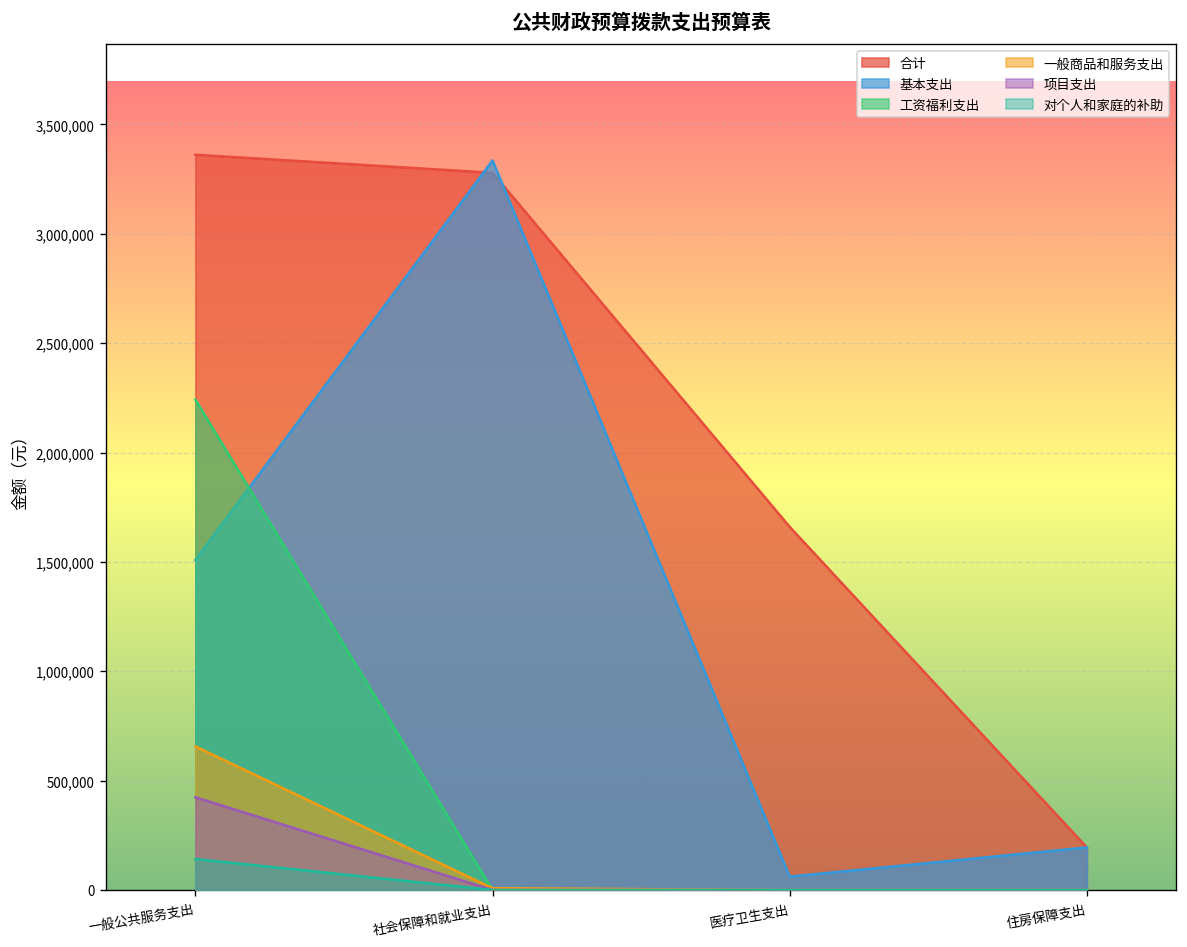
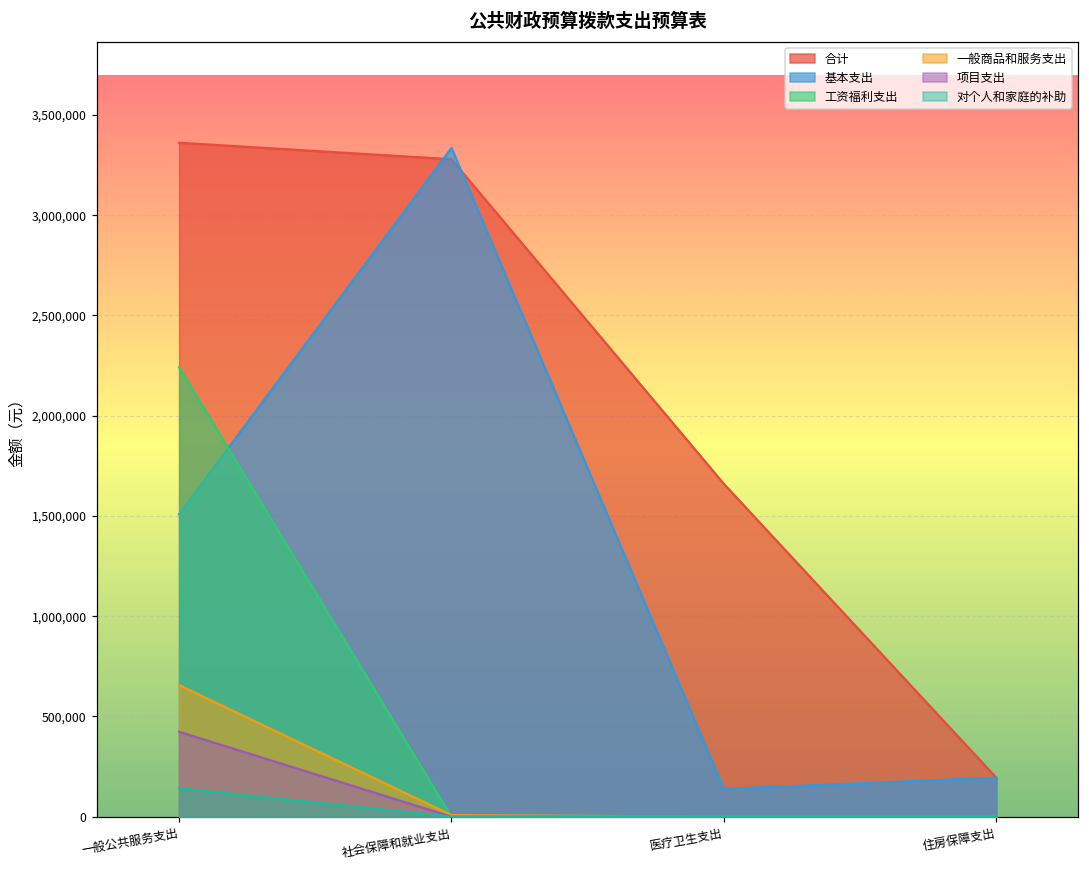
基本支出, 医疗卫生支出: 60,000 -> 140,000
